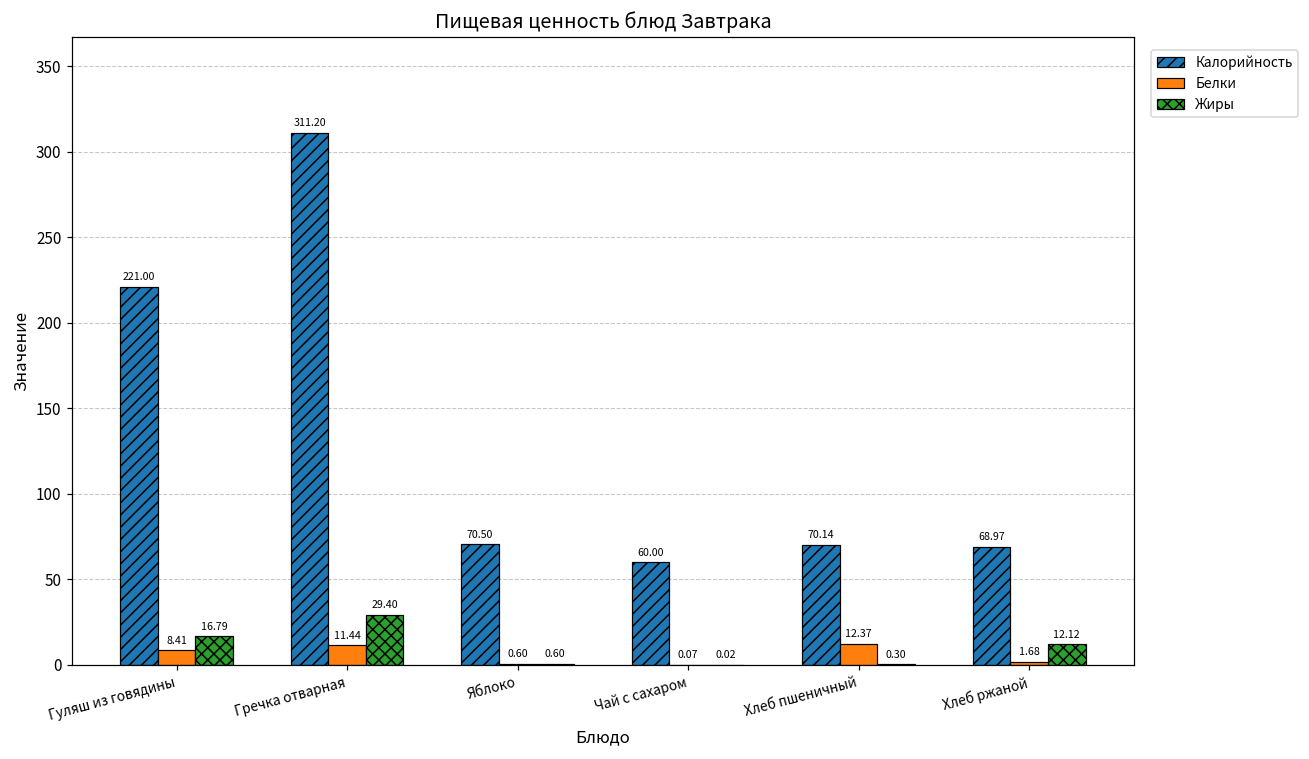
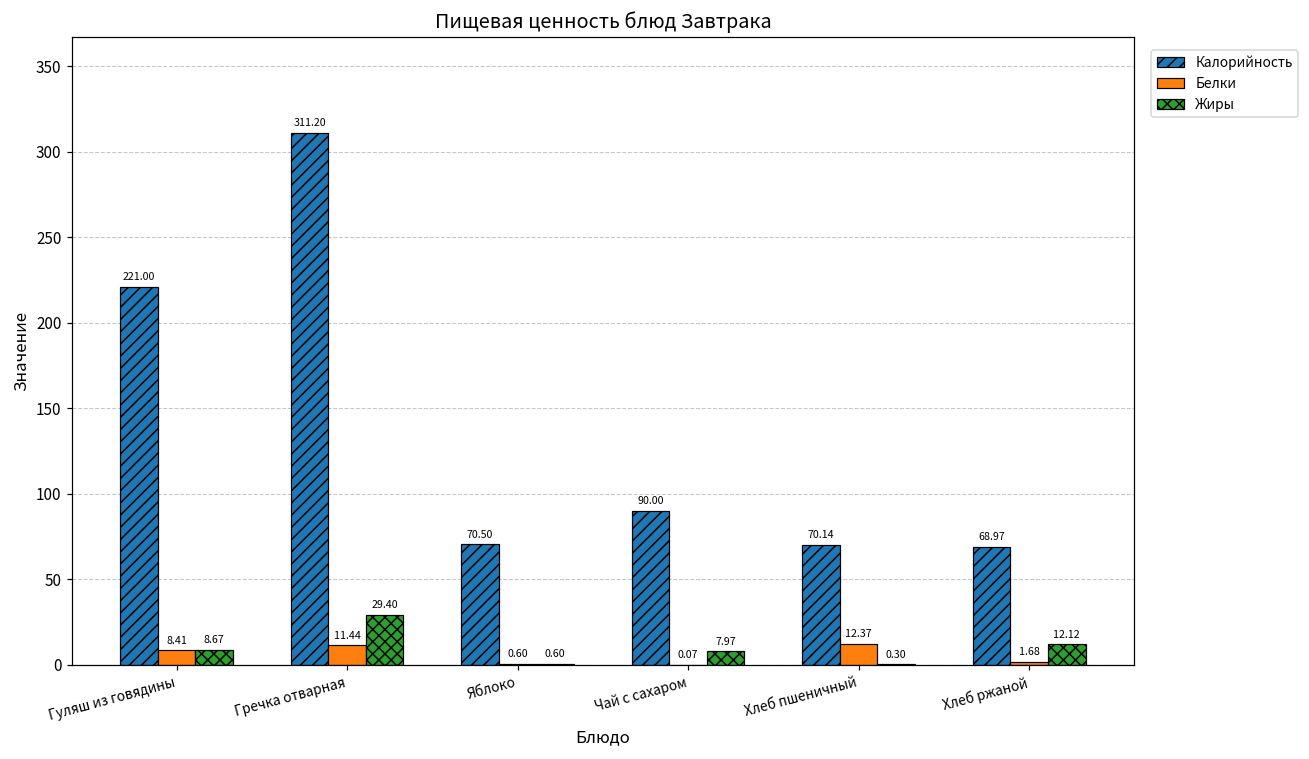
Жиры, Гуляш из говядины: 16.79 -> 8.67
Калорийность, Чай с сахаром: 60.00 -> 90.00
Жиры, Чай с сахаром: 0.02 -> 7.97
